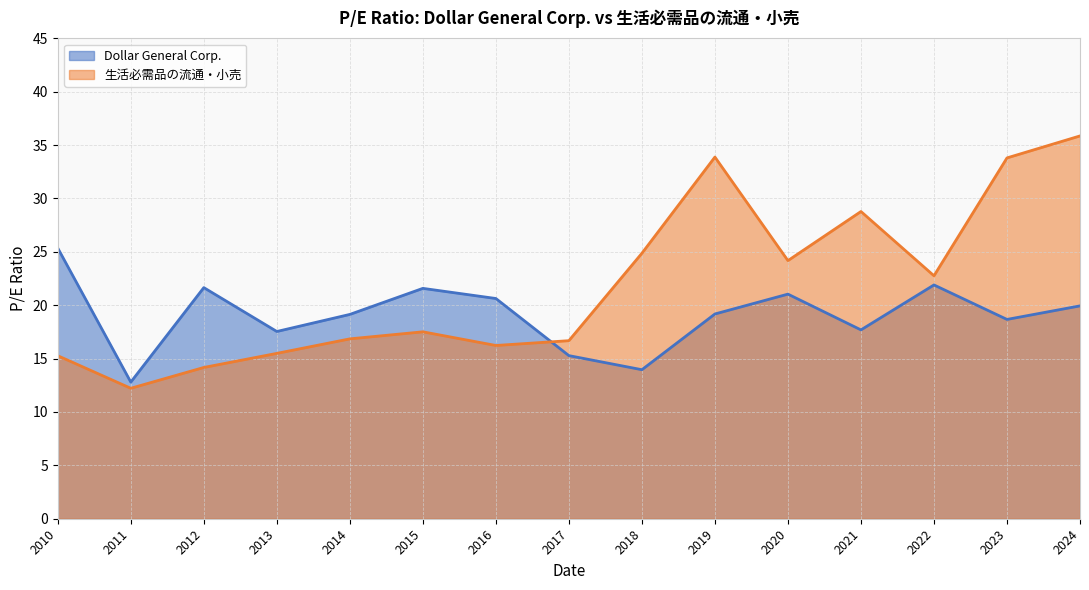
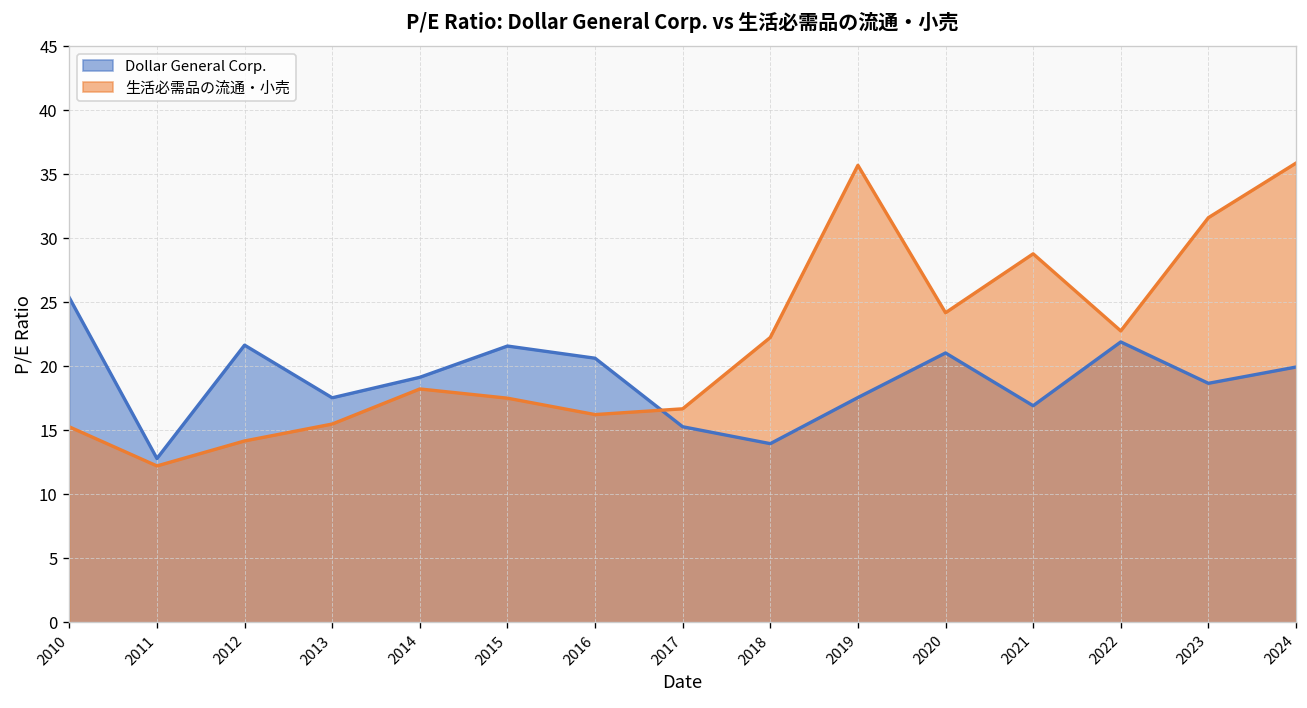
生活必需品の流通・小売, 2014: 16.9 -> 18.2
生活必需品の流通・小売, 2018: 24.9 -> 22.3
Dollar General Corp., 2019: 19.2 -> 17.6
生活必需品の流通・小売, 2019: 33.9 -> 35.7
Dollar General Corp., 2021: 17.7 -> 16.9
生活必需品の流通・小売, 2023: 33.8 -> 31.6
